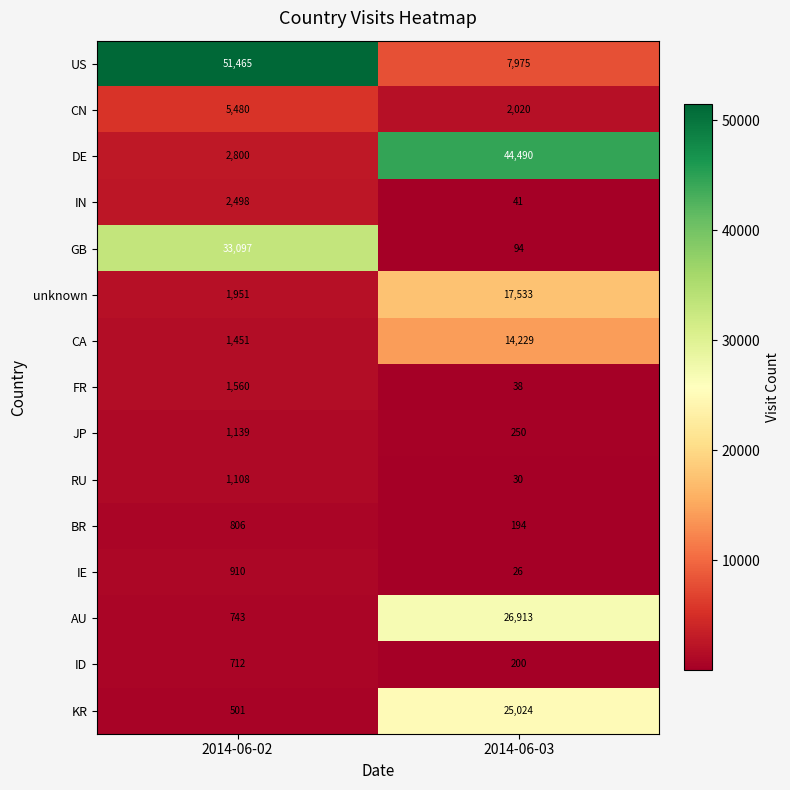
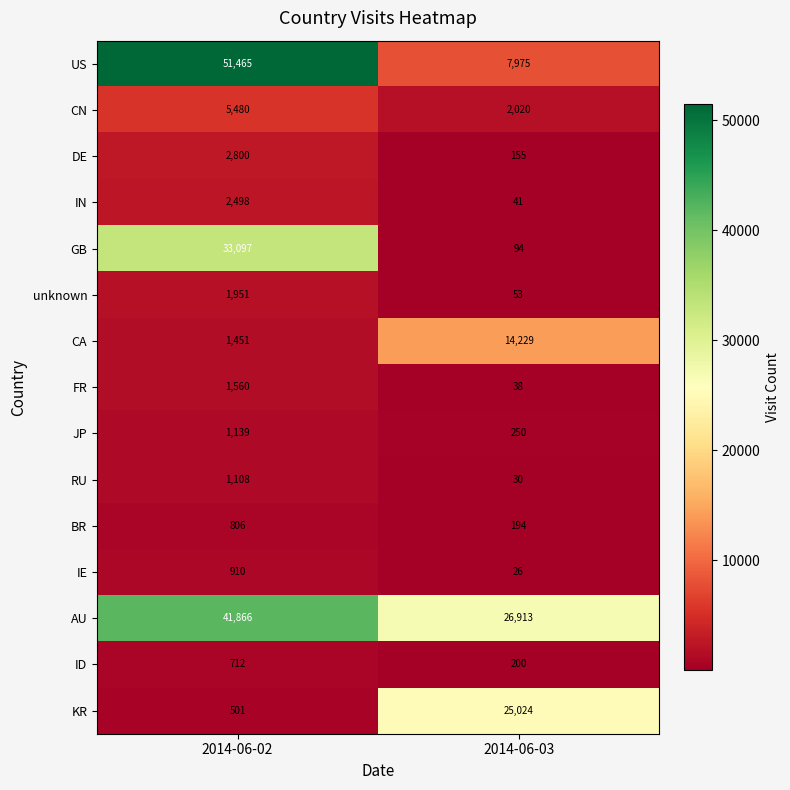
DE, 2014-06-03: 44,490 -> 155
unknown, 2014-06-03: 17,533 -> 53
AU, 2014-06-02: 743 -> 41,866
